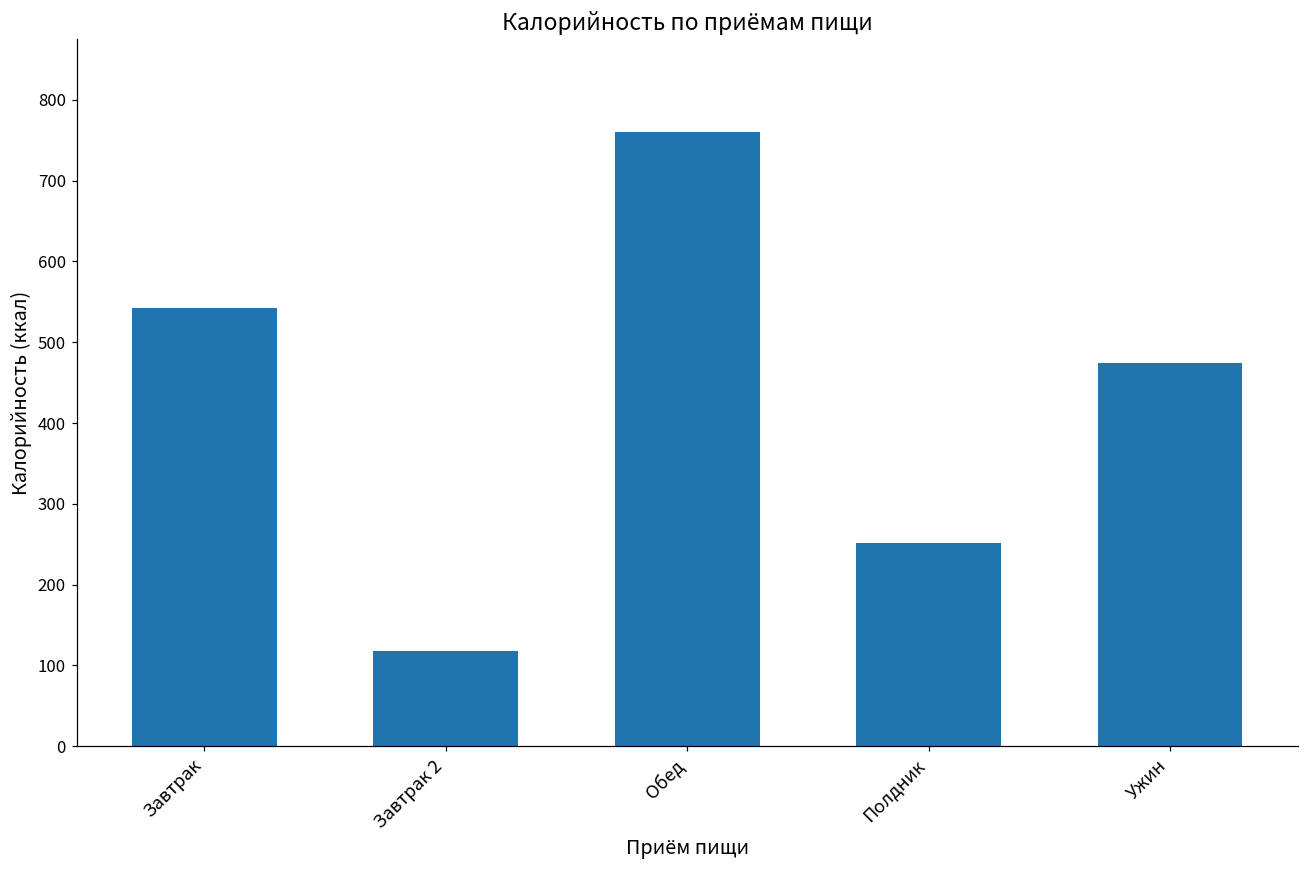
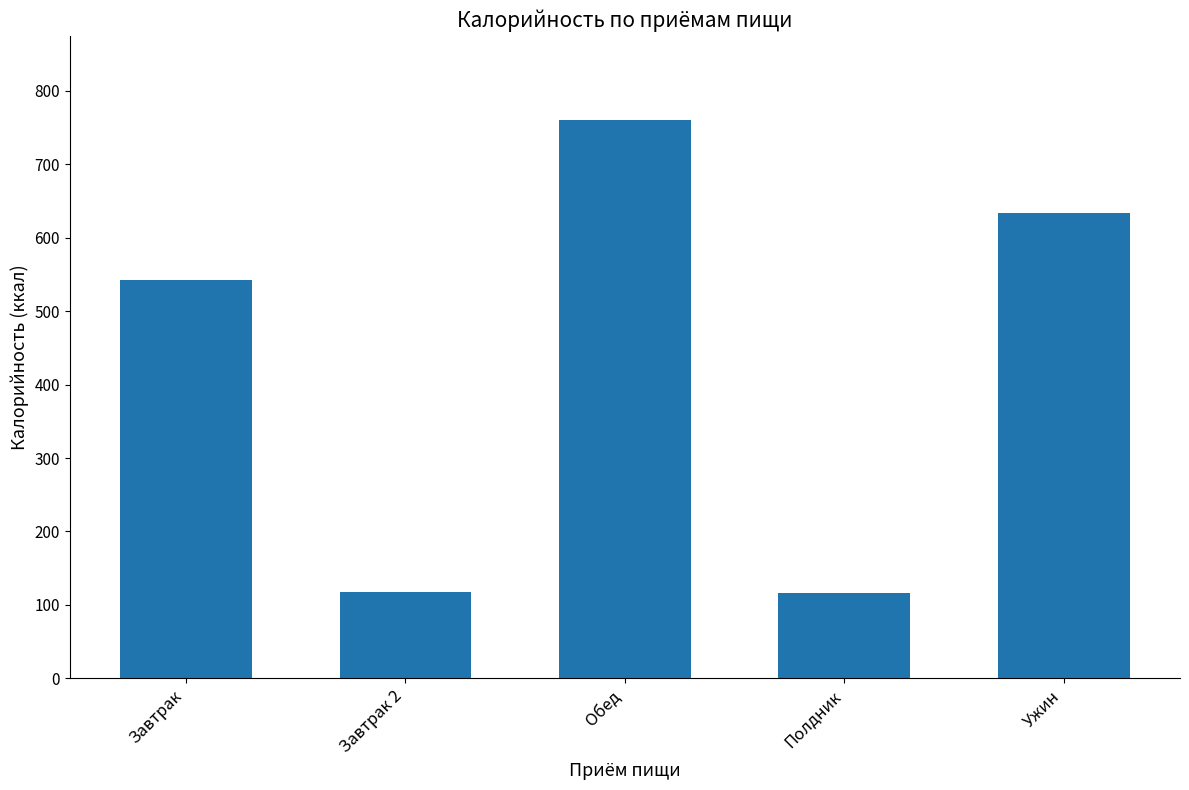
Полдник: 250 -> 120
Ужин: 470 -> 630
